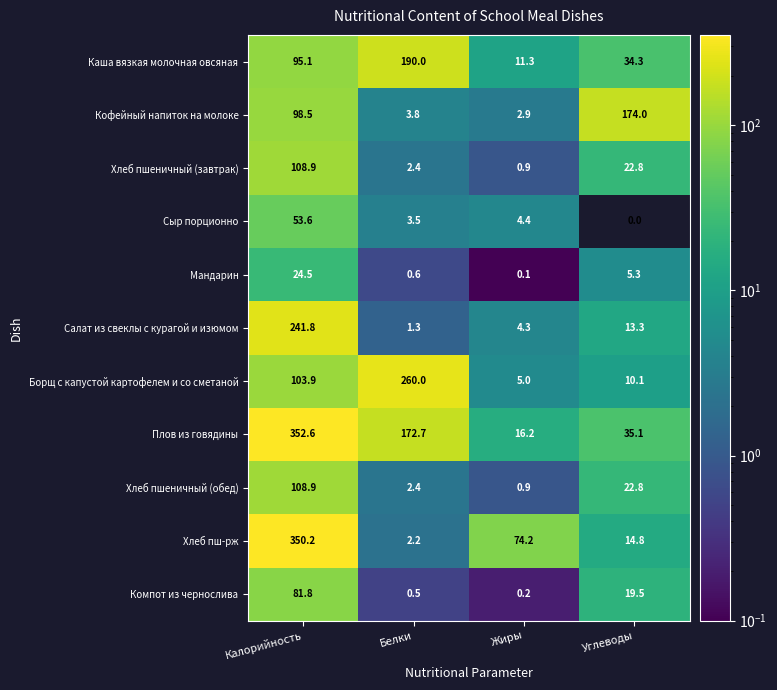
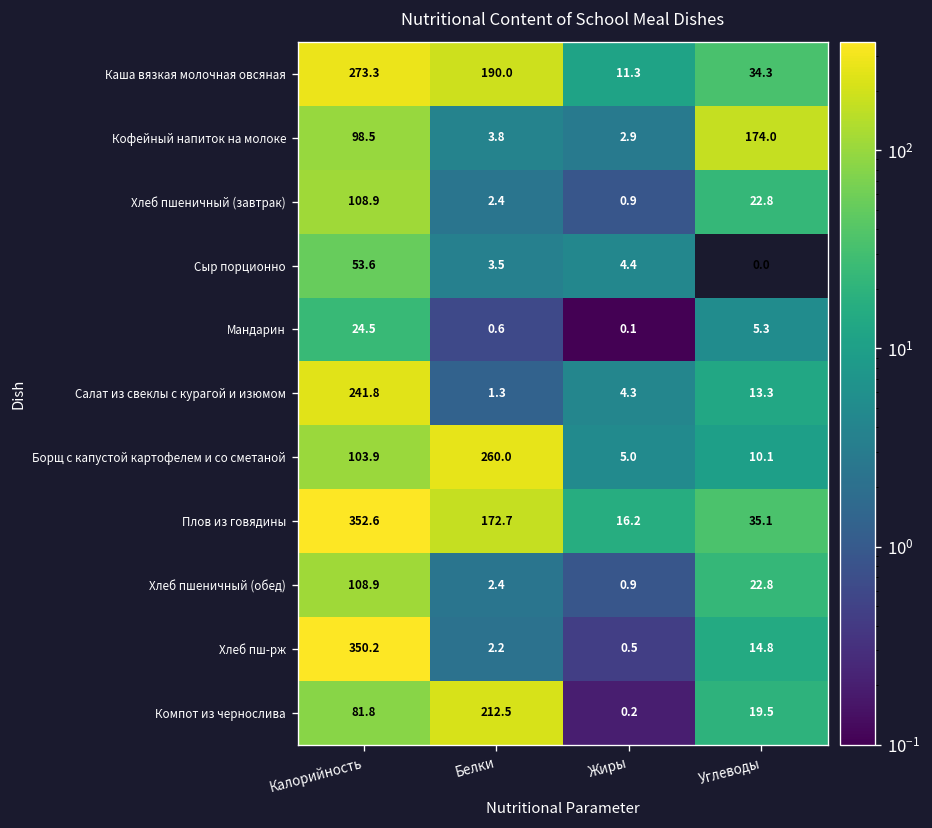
Каша вязкая молочная овсяная, Калорийность: 95.1 -> 273.3
Хлеб пш-рж, Жиры: 74.2 -> 0.5
Компот из чернослива, Белки: 0.5 -> 212.5
